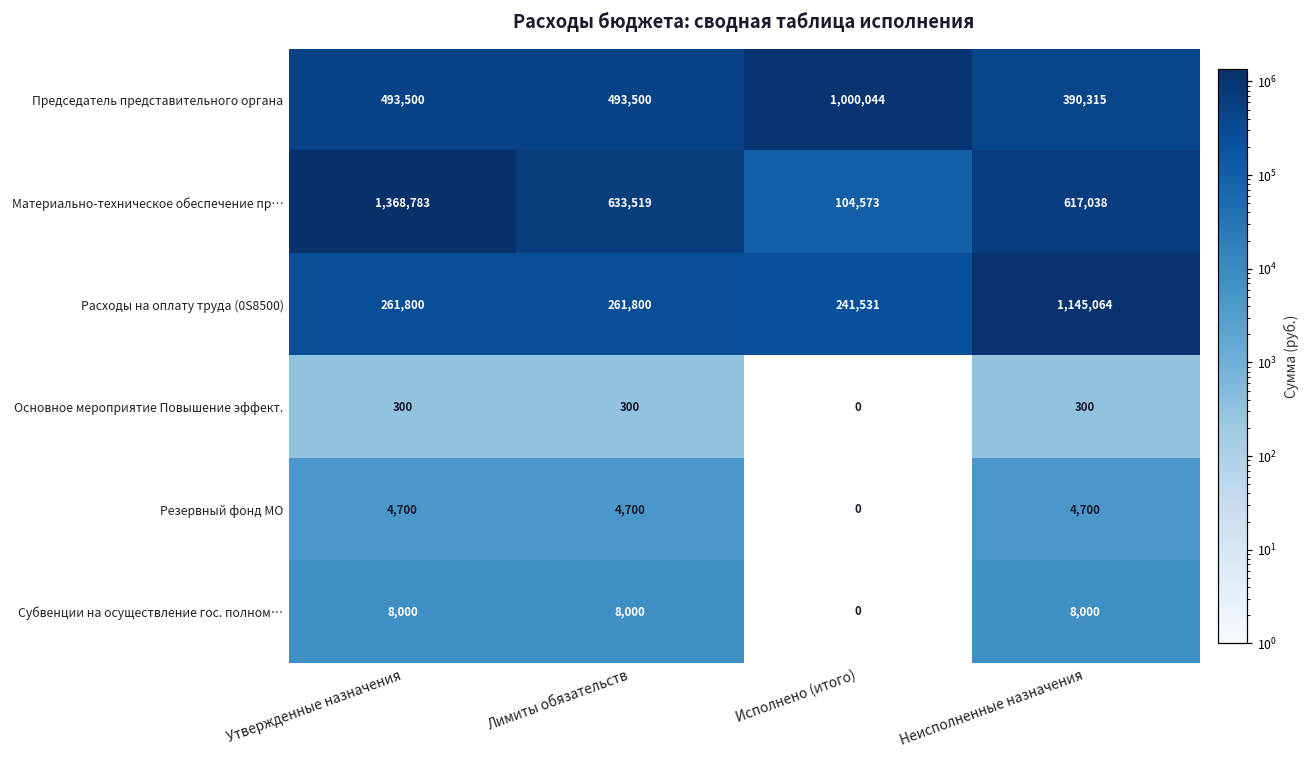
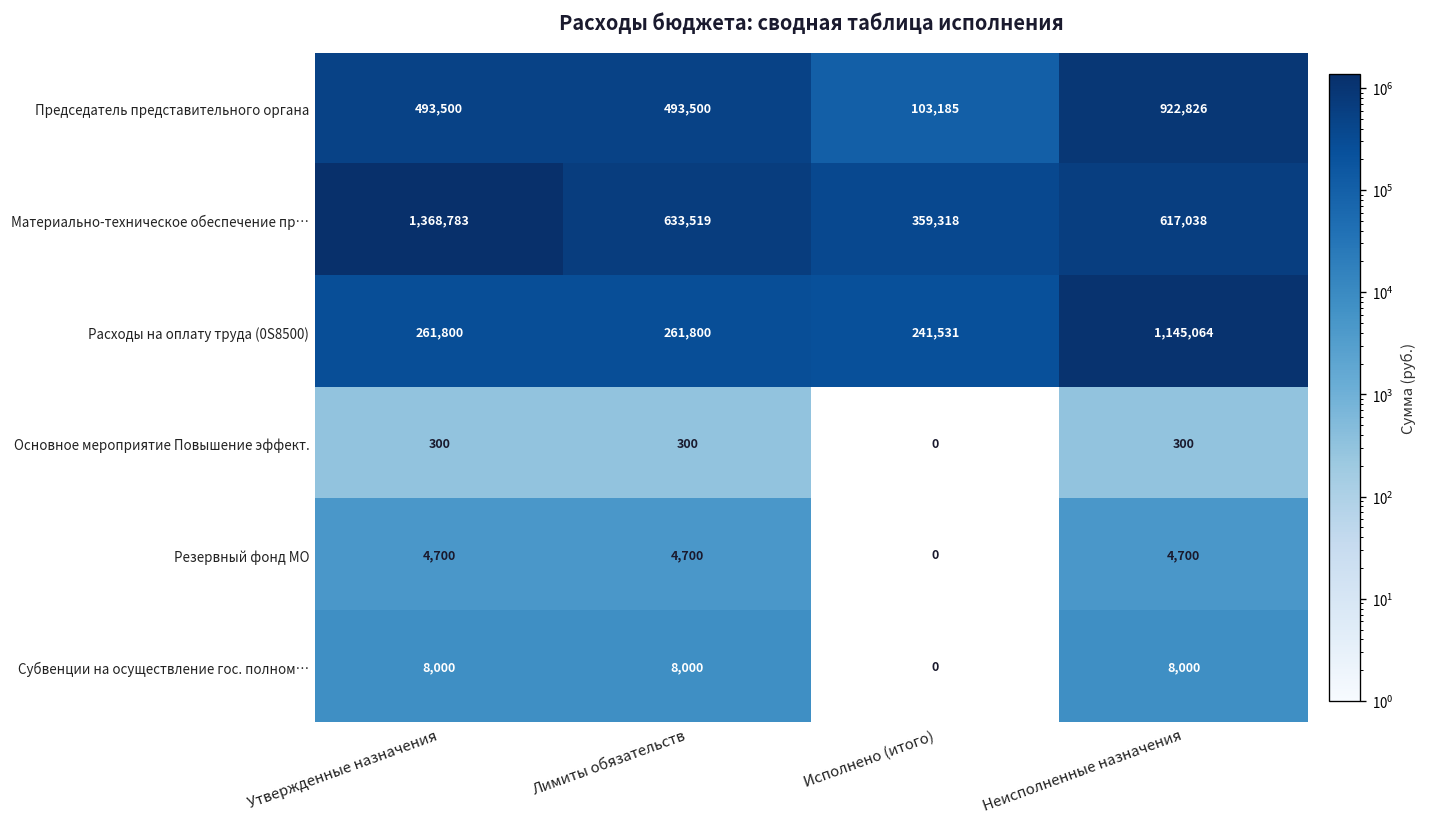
Председатель представительного органа, Исполнено (итого): 1,000,044 -> 103,185
Председатель представительного органа, Неисполненные назначения: 390,315 -> 922,826
Материально-техническое обеспечение пр…, Исполнено (итого): 104,573 -> 359,318
